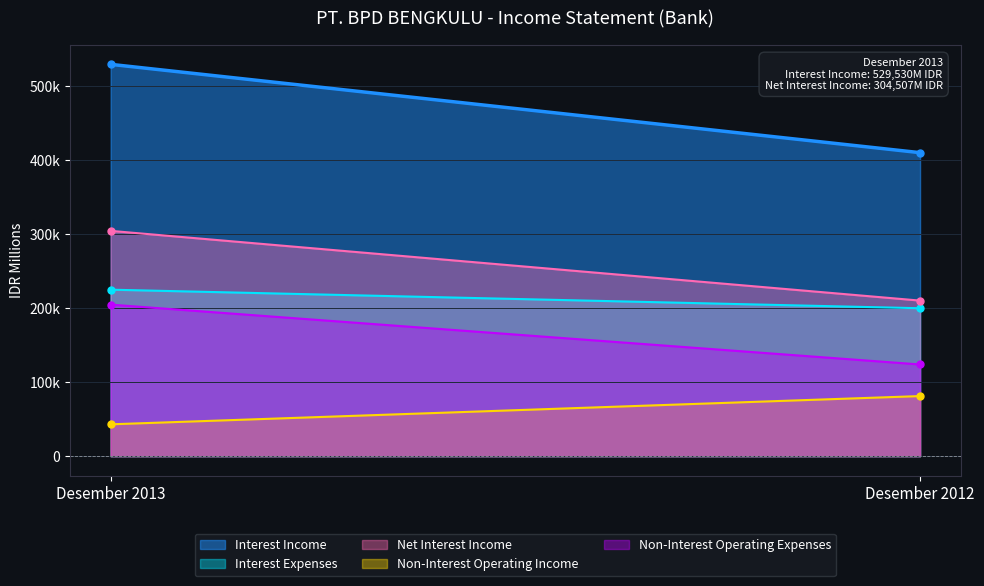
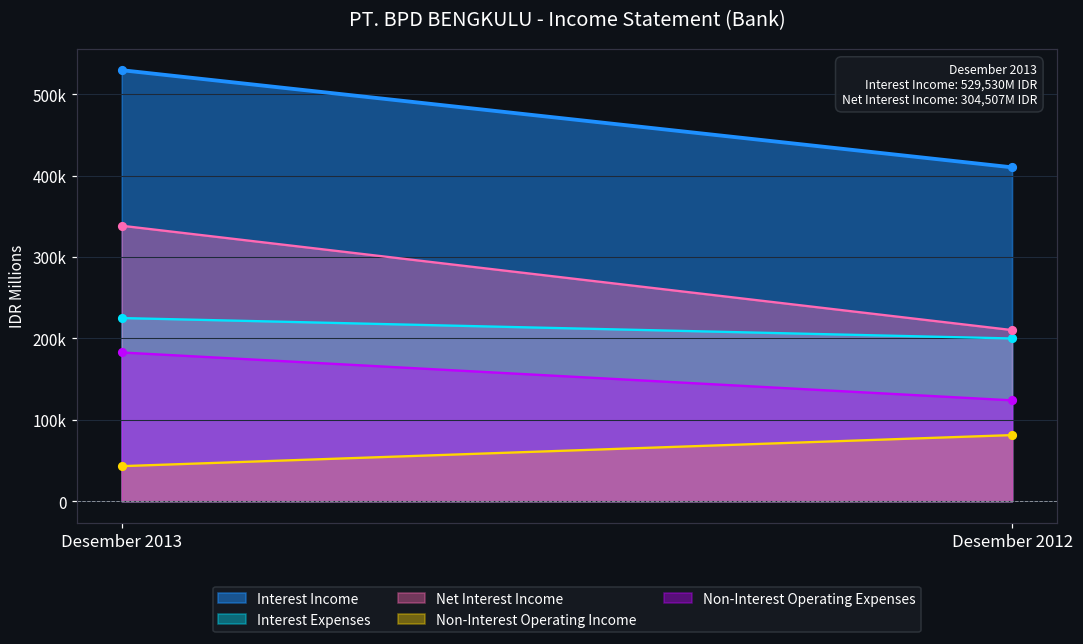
Net Interest Income, Desember 2013: 300000 -> 340000
Non-Interest Operating Expenses, Desember 2013: 200000 -> 180000
